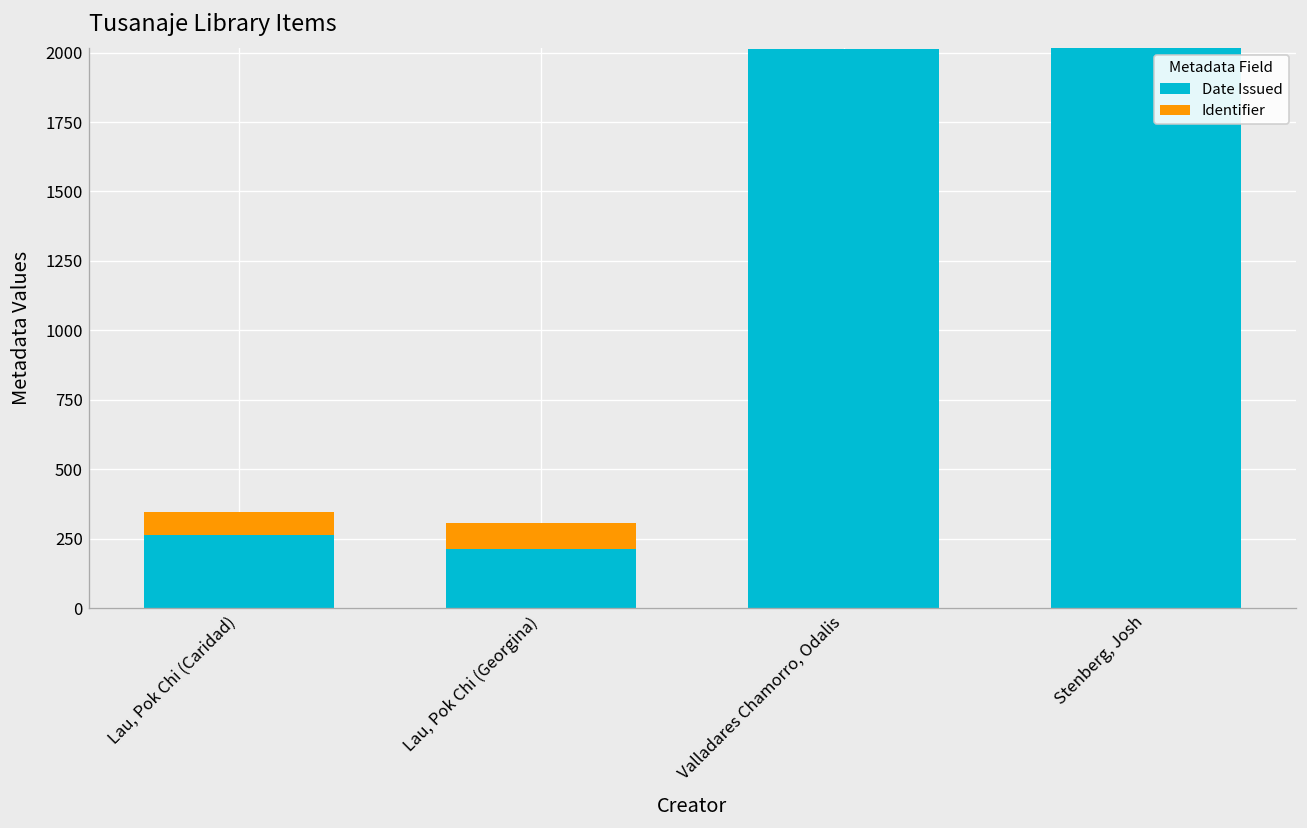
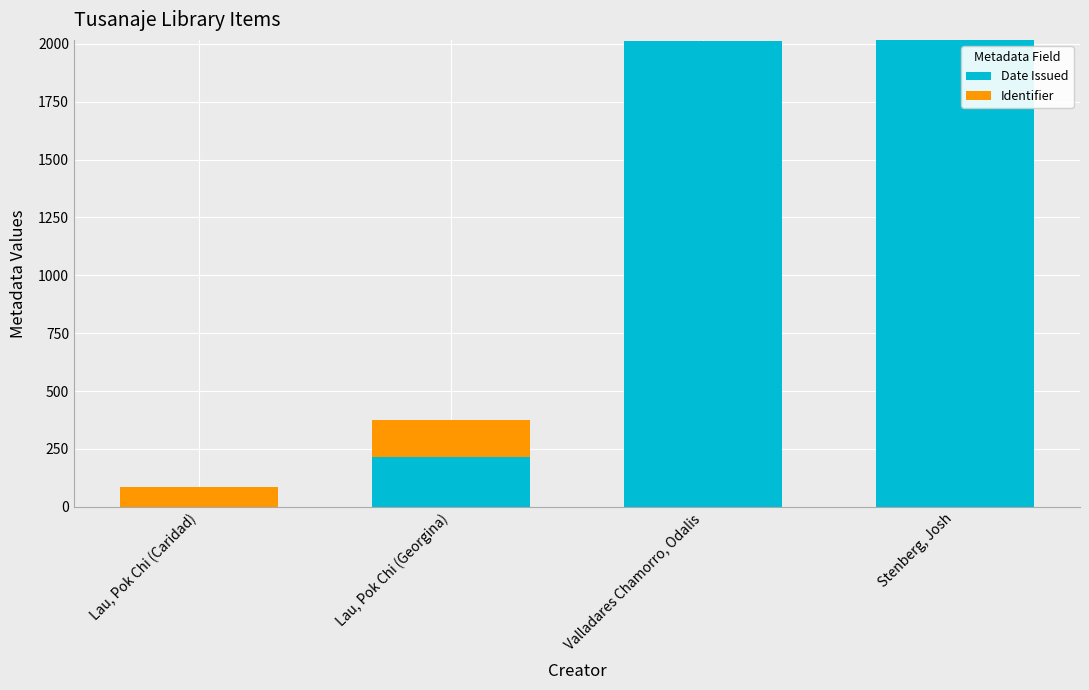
Date Issued, Lau, Pok Chi (Caridad): 260 -> 0
Identifier, Lau, Pok Chi (Georgina): 90 -> 160
